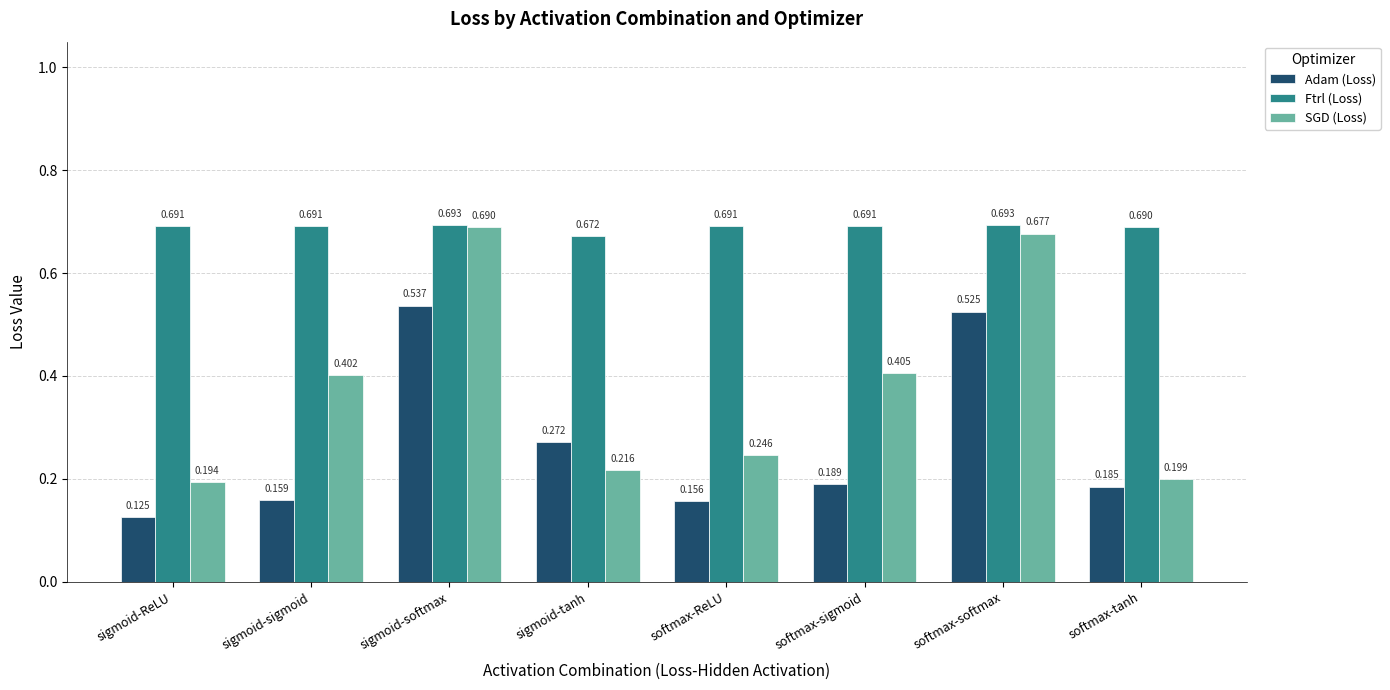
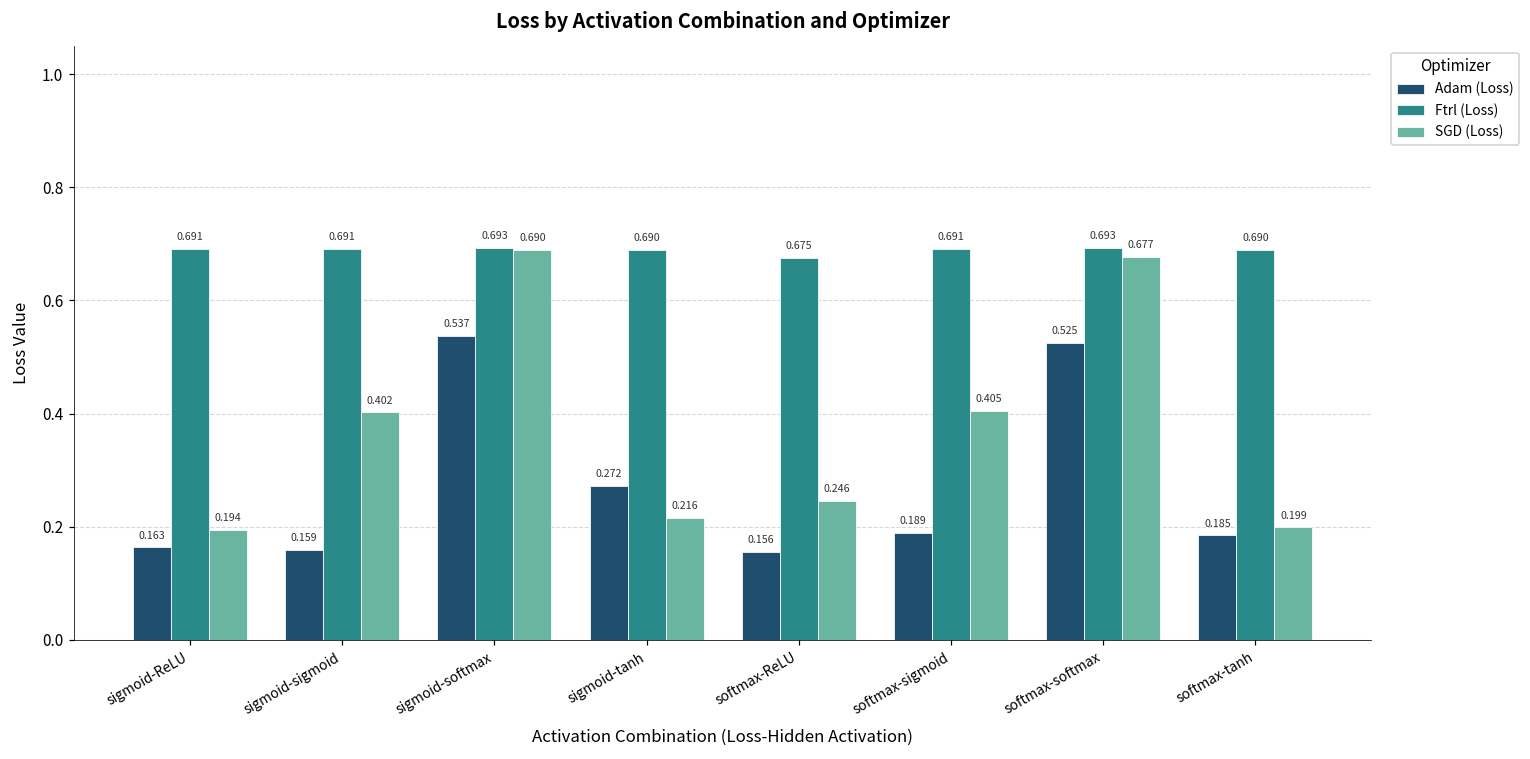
Adam (Loss), sigmoid-ReLU: 0.125 -> 0.163
Ftrl (Loss), sigmoid-tanh: 0.672 -> 0.690
Ftrl (Loss), softmax-ReLU: 0.691 -> 0.675
